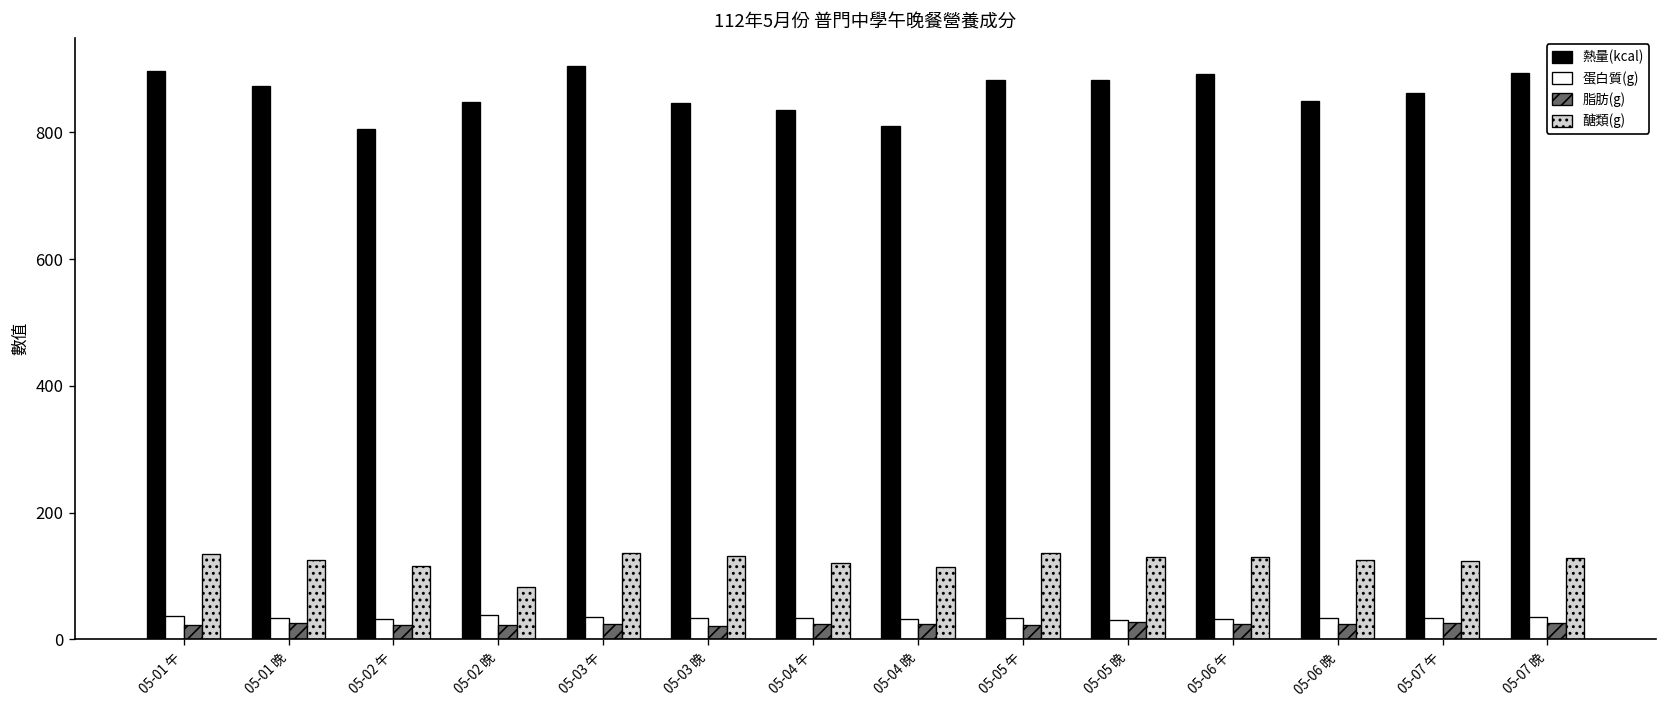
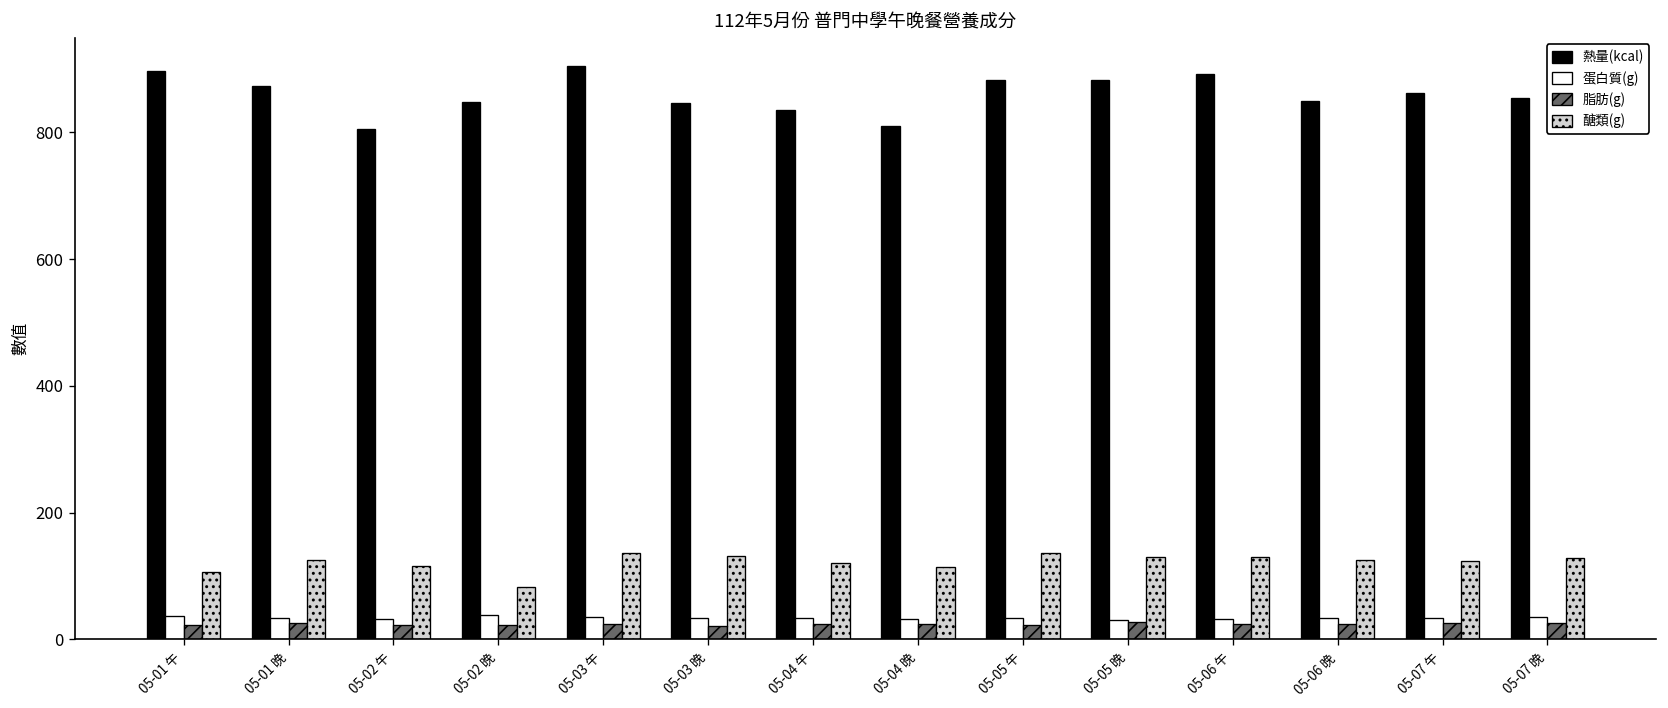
醣類(g), 05-01 午: 140 -> 110
熱量(kcal), 05-07 晚: 890 -> 850
